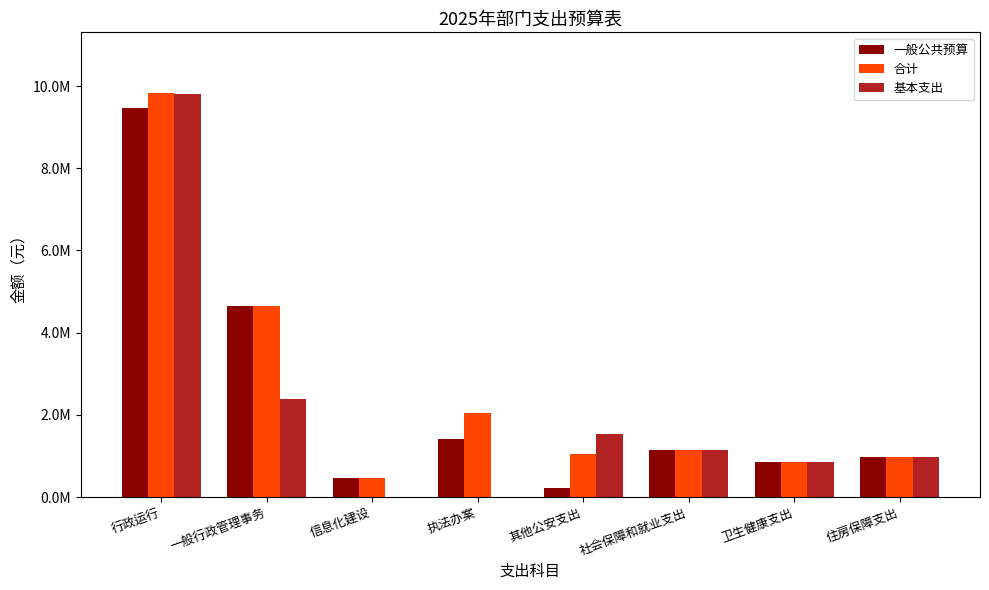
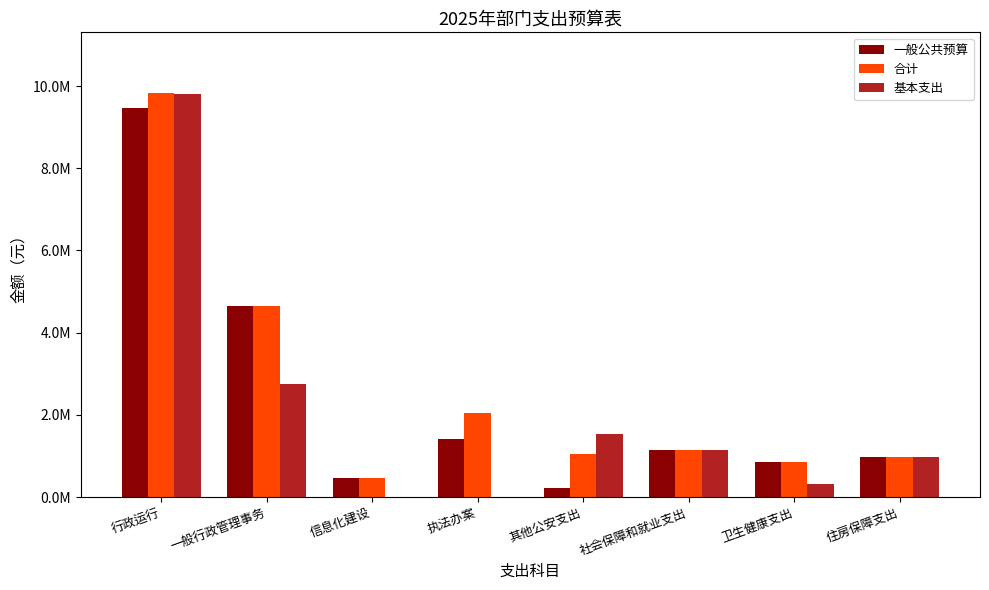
基本支出, 一般行政管理事务: 2400000 -> 2800000
基本支出, 卫生健康支出: 800000 -> 300000
